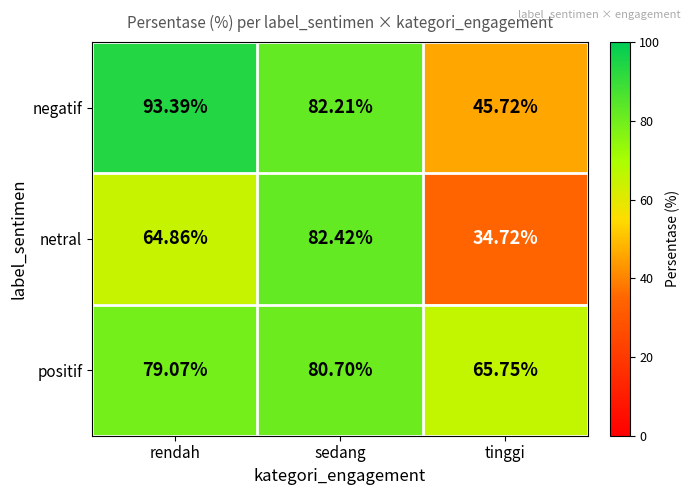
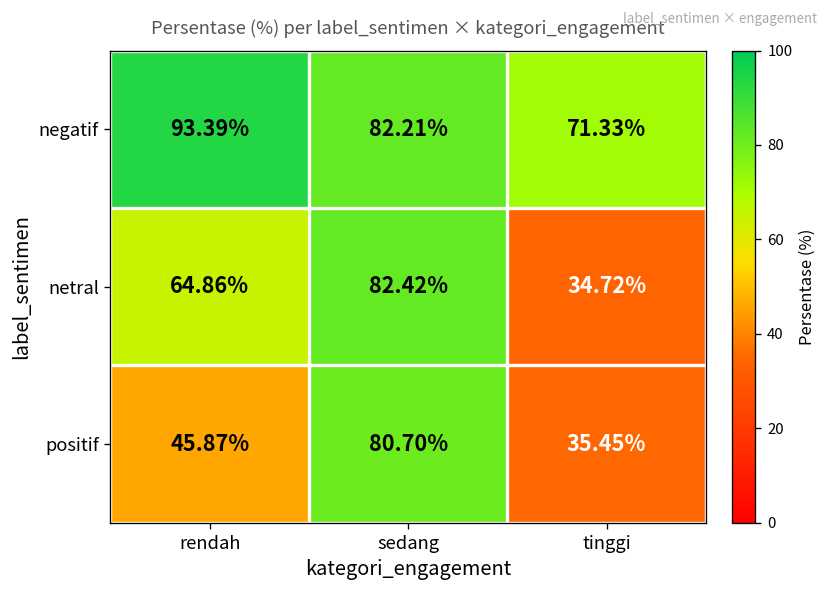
negatif, tinggi: 45.72% -> 71.33%
positif, rendah: 79.07% -> 45.87%
positif, tinggi: 65.75% -> 35.45%
